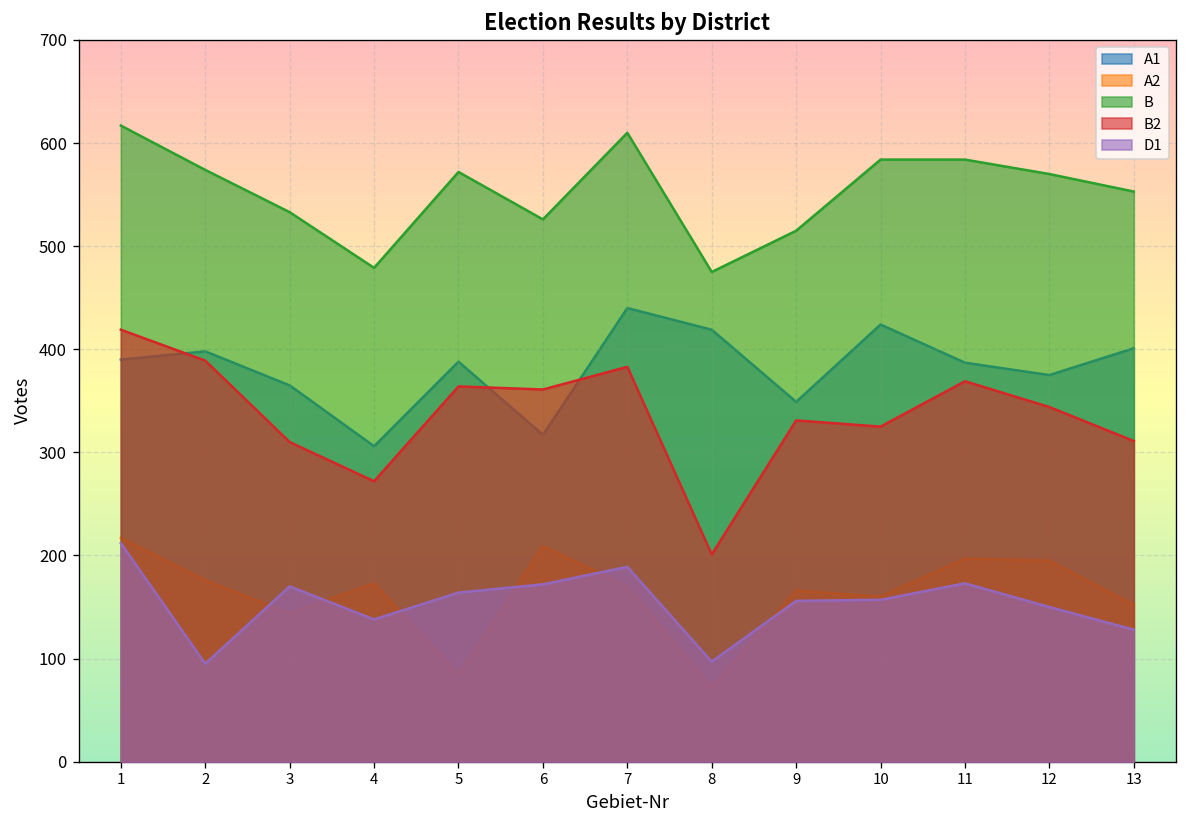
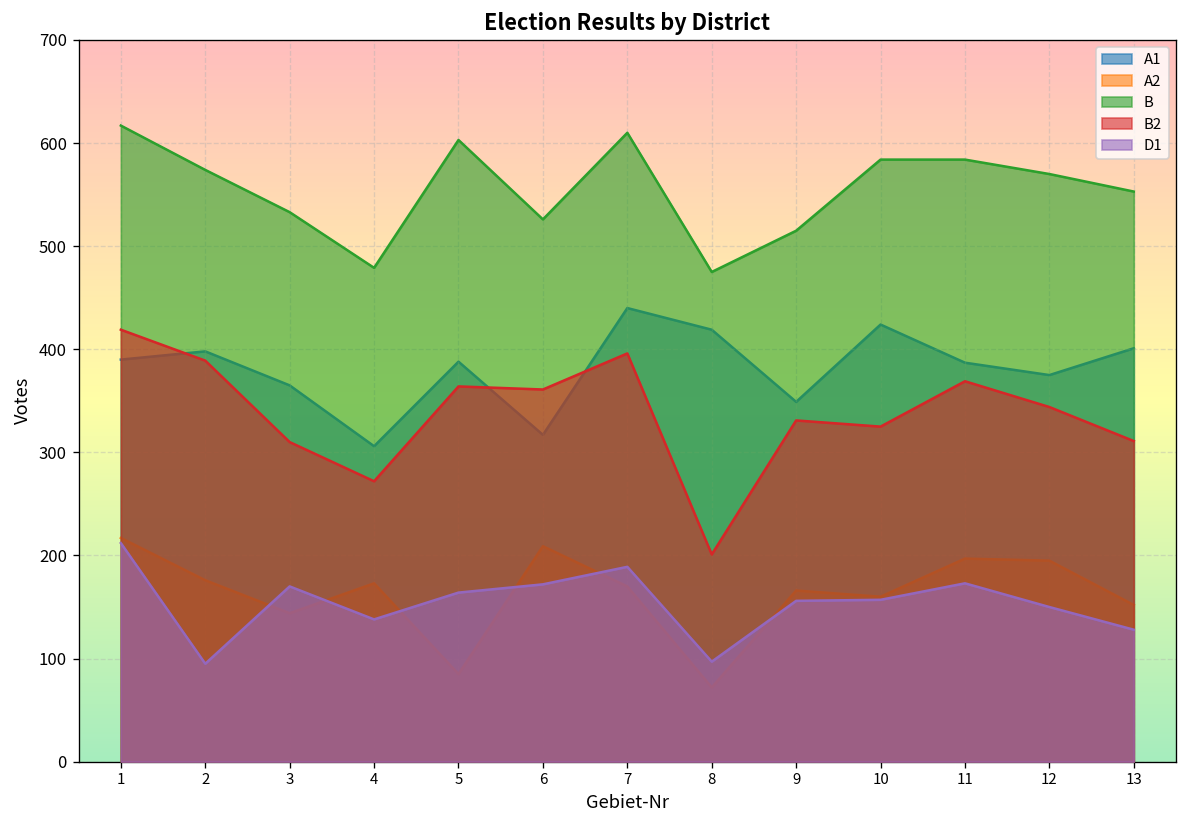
B, 5: 570 -> 600
B2, 7: 380 -> 400
